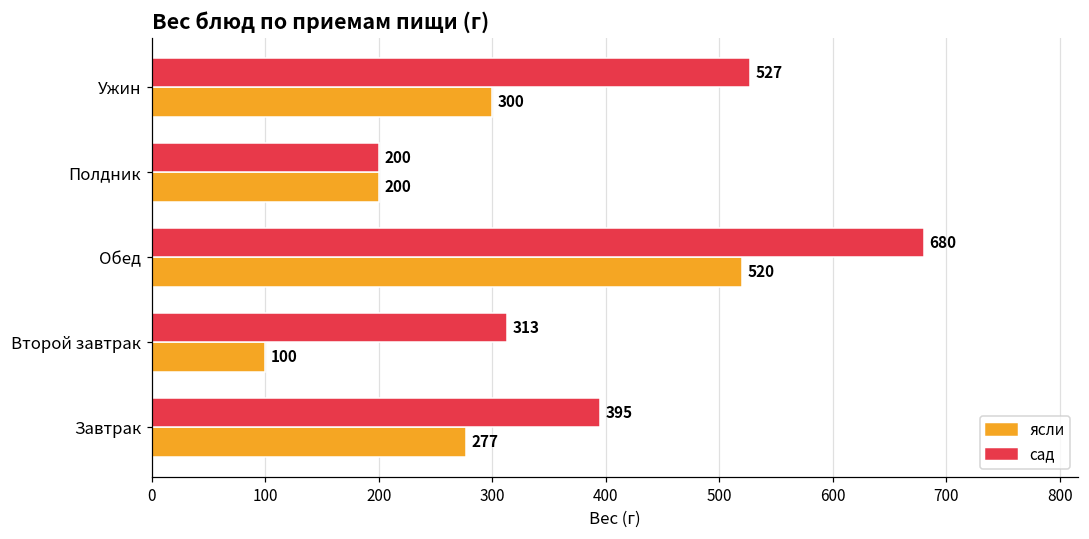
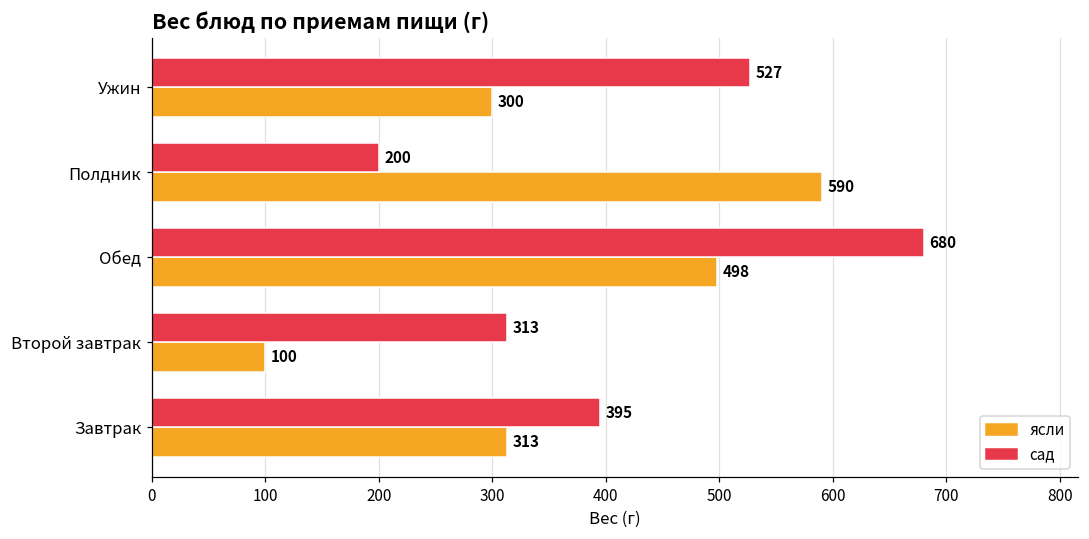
ясли, Полдник: 200 -> 590
ясли, Обед: 520 -> 498
ясли, Завтрак: 277 -> 313
